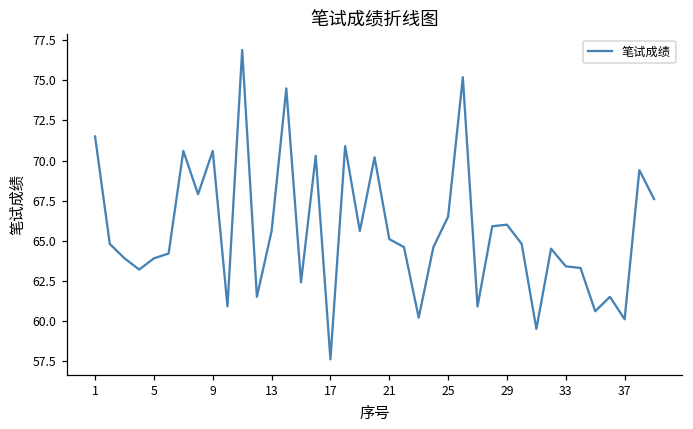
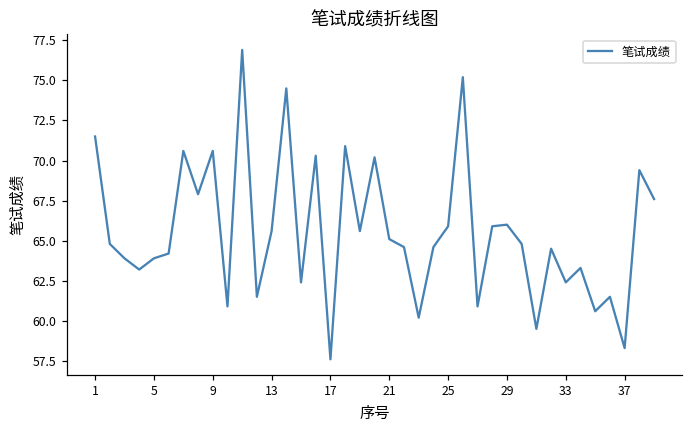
25: 66.5 -> 65.9
33: 63.4 -> 62.4
37: 60.1 -> 58.3
